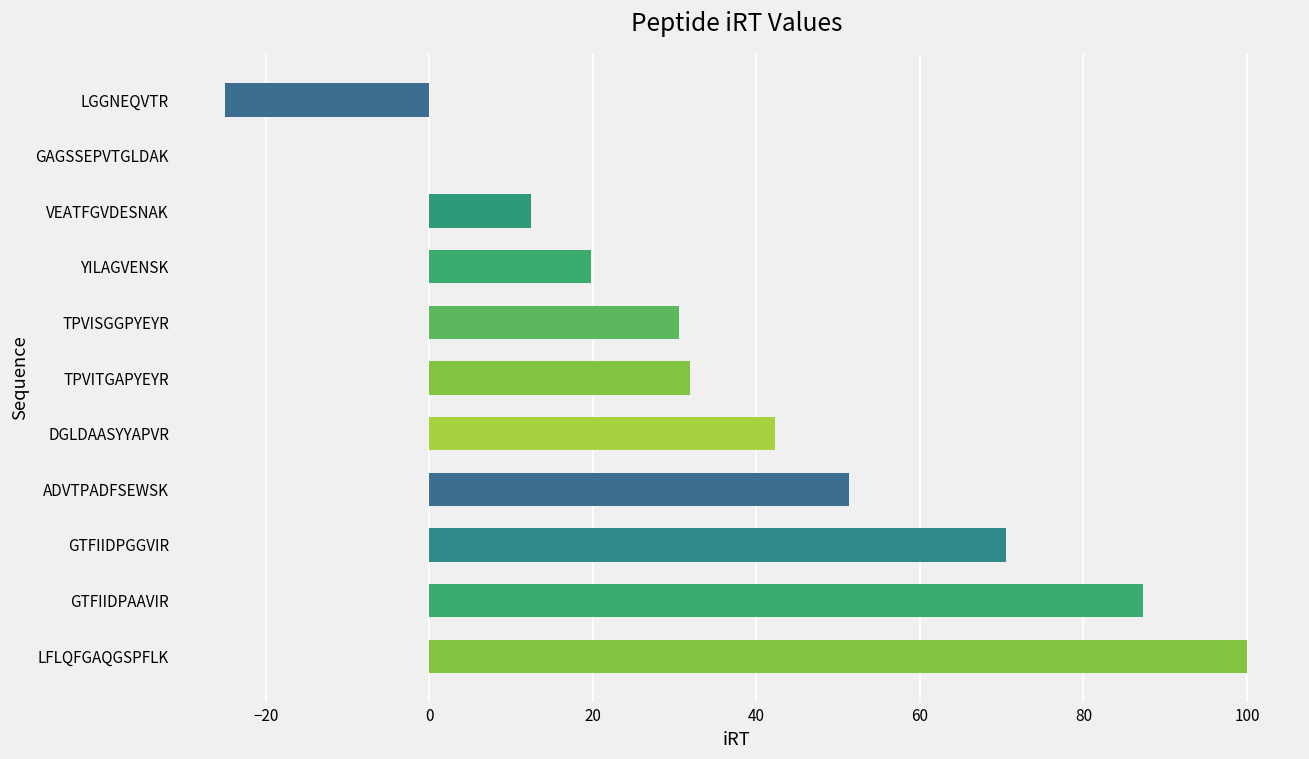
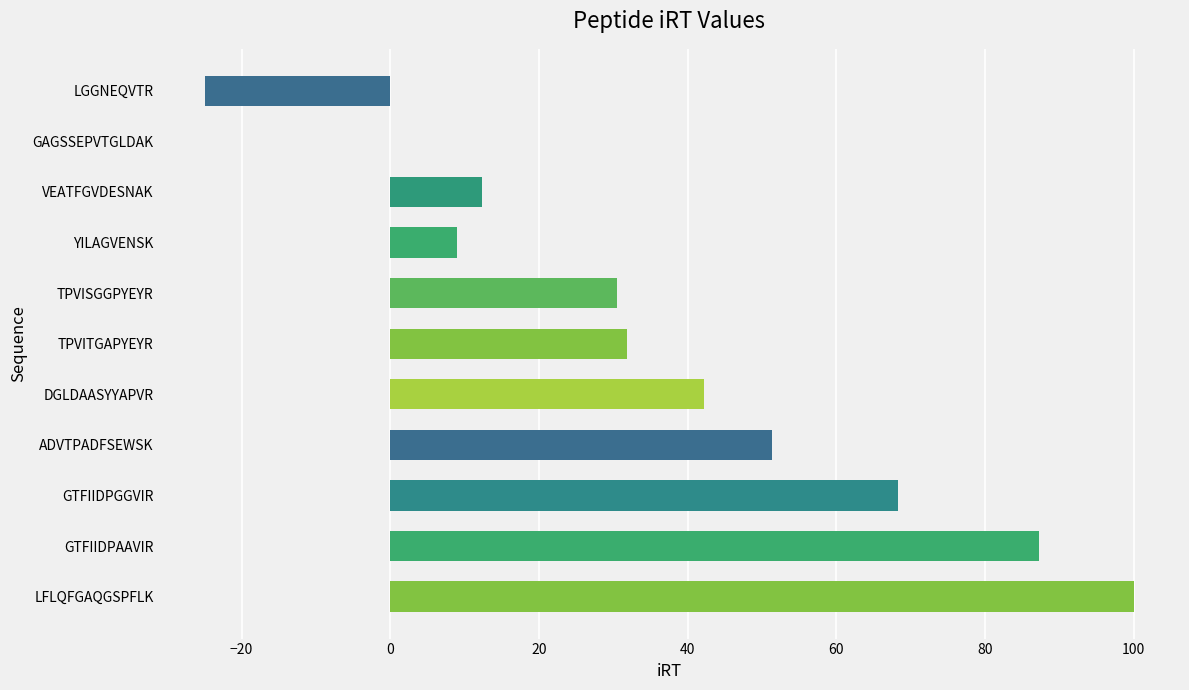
YILAGVENSK: 20 -> 9
GTFIIDPGGVIR: 71 -> 68
